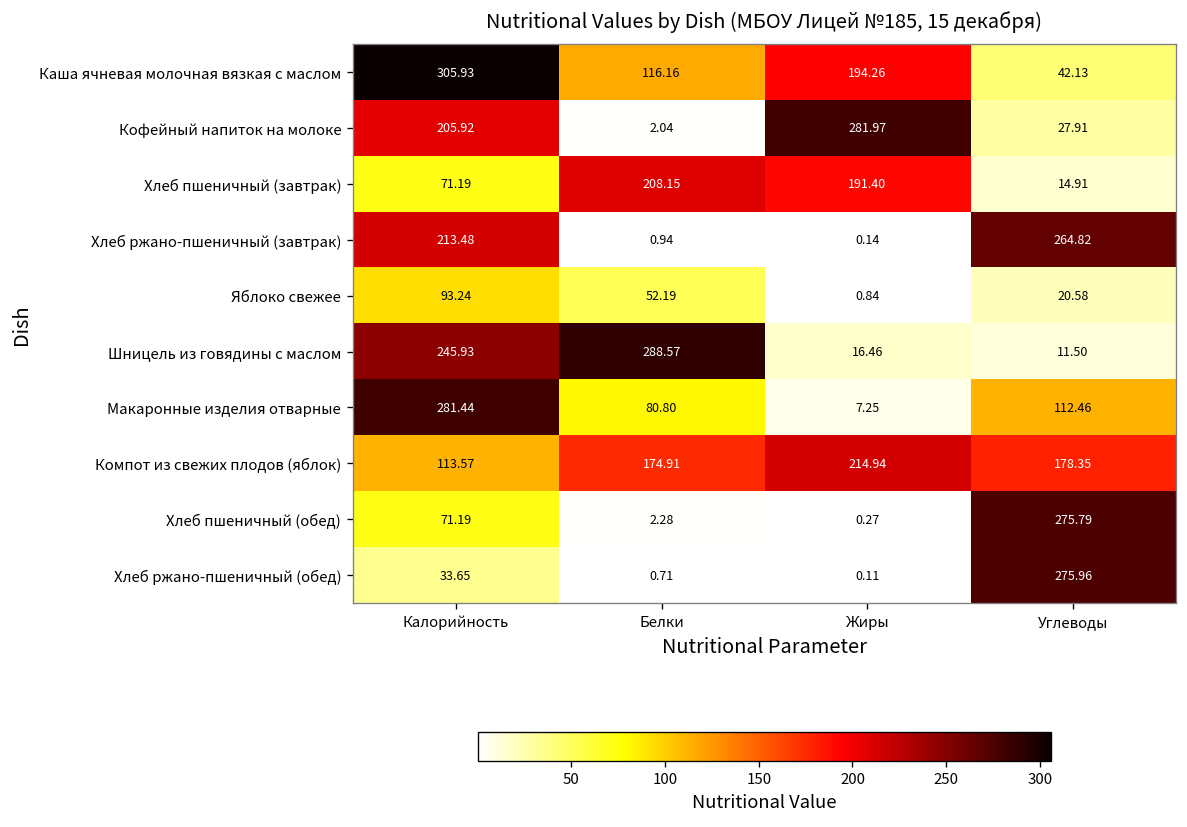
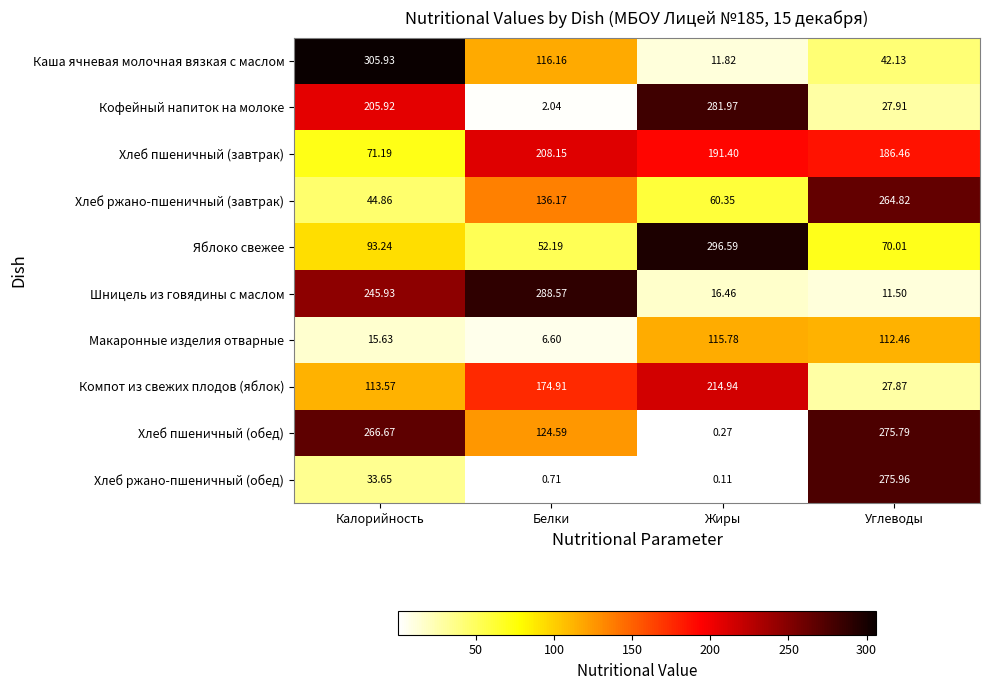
Каша ячневая молочная вязкая с маслом, Жиры: 194.26 -> 11.82
Хлеб пшеничный (завтрак), Углеводы: 14.91 -> 186.46
Хлеб ржано-пшеничный (завтрак), Калорийность: 213.48 -> 44.86
Хлеб ржано-пшеничный (завтрак), Белки: 0.94 -> 136.17
Хлеб ржано-пшеничный (завтрак), Жиры: 0.14 -> 60.35
Яблоко свежее, Жиры: 0.84 -> 296.59
Яблоко свежее, Углеводы: 20.58 -> 70.01
Макаронные изделия отварные, Калорийность: 281.44 -> 15.63
Макаронные изделия отварные, Белки: 80.80 -> 6.60
Макаронные изделия отварные, Жиры: 7.25 -> 115.78
Компот из свежих плодов (яблок), Углеводы: 178.35 -> 27.87
Хлеб пшеничный (обед), Калорийность: 71.19 -> 266.67
Хлеб пшеничный (обед), Белки: 2.28 -> 124.59
